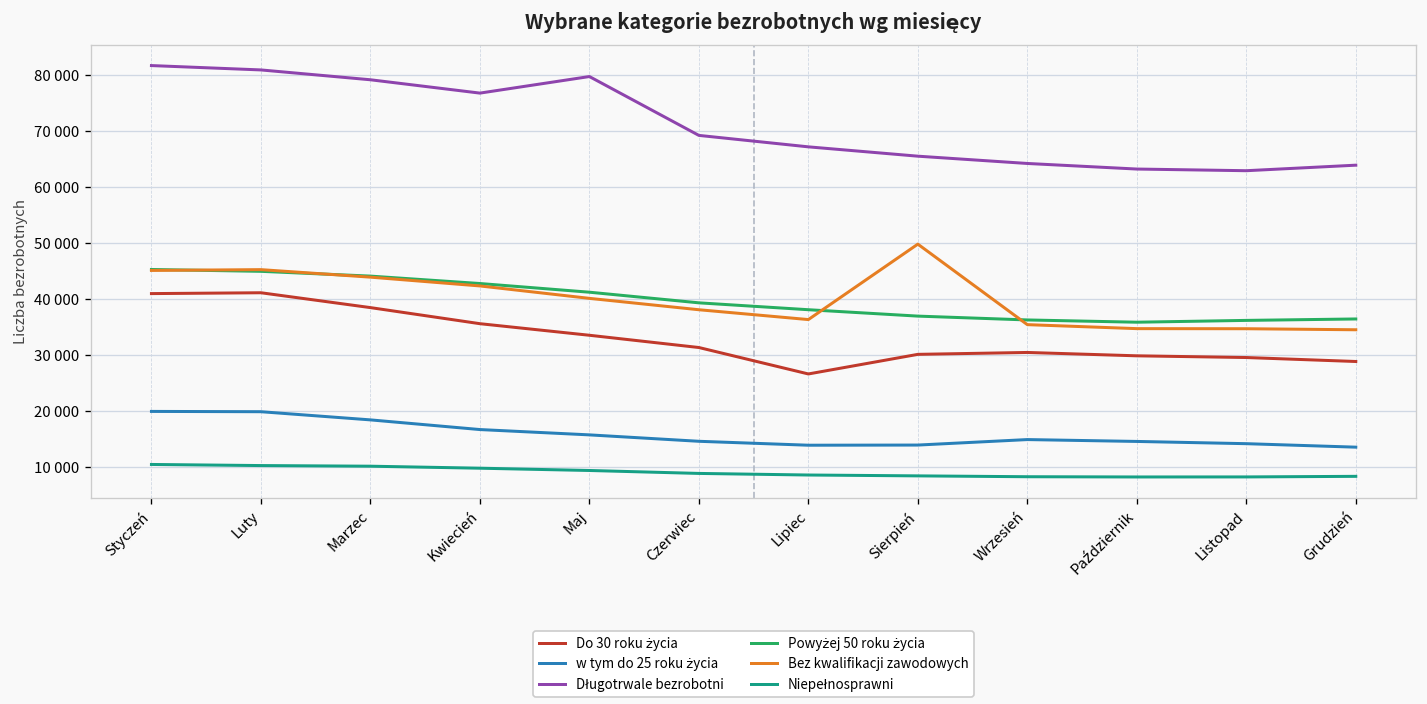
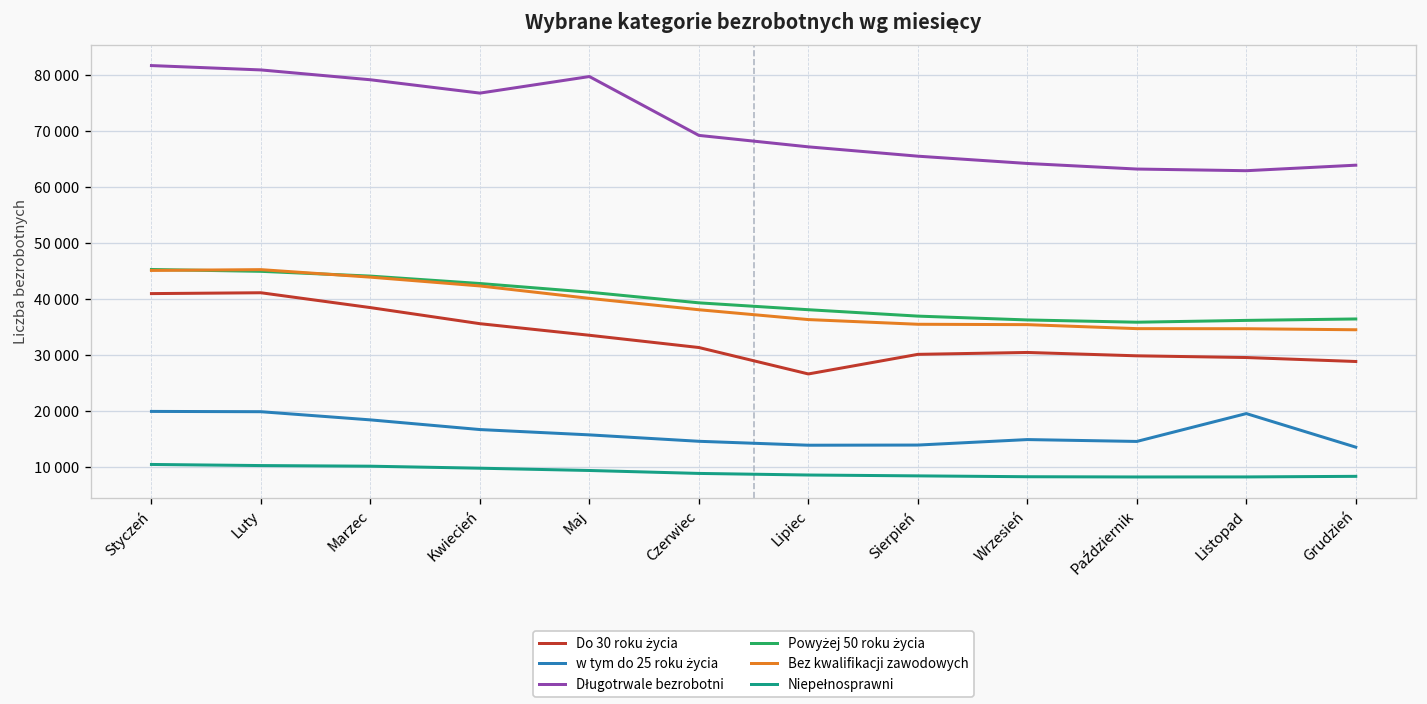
Bez kwalifikacji zawodowych, Sierpień: 50000 -> 36000
w tym do 25 roku życia, Listopad: 14000 -> 20000
